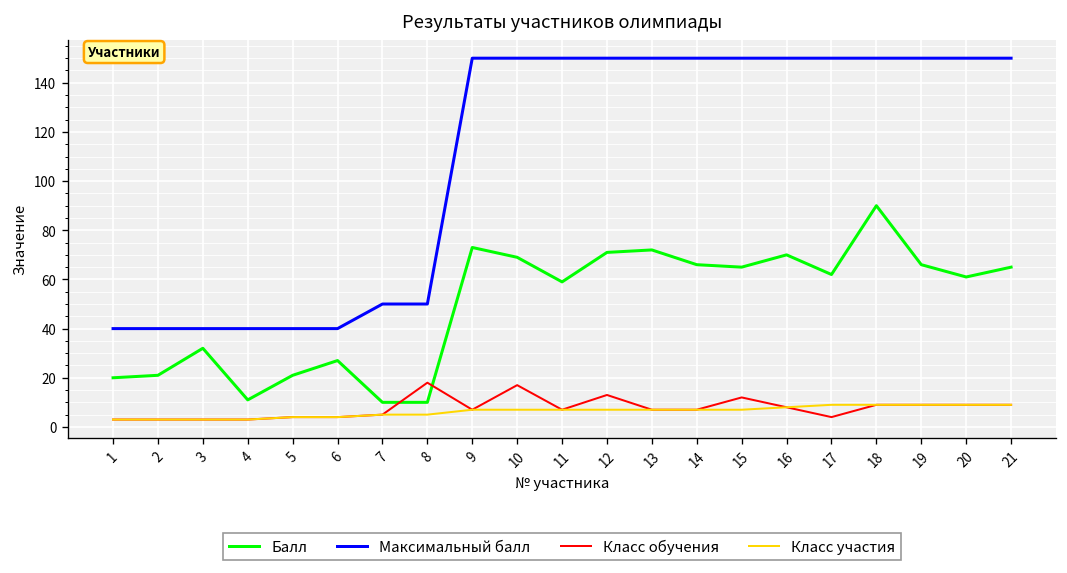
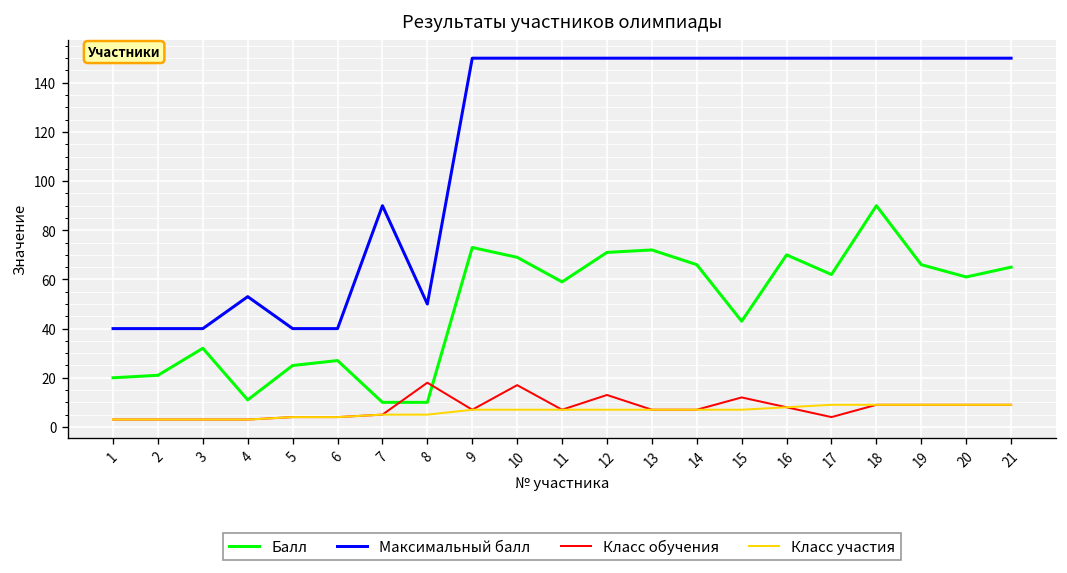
Максимальный балл, 4: 40 -> 53
Балл, 5: 21 -> 25
Максимальный балл, 7: 50 -> 90
Балл, 15: 65 -> 43
